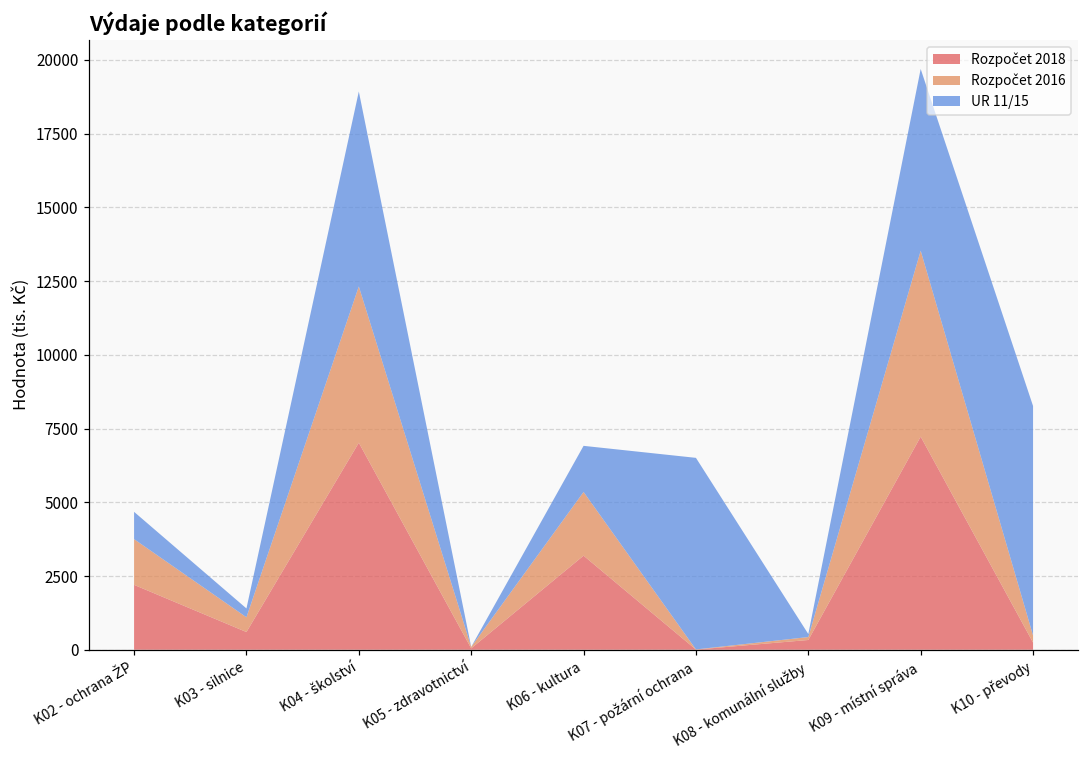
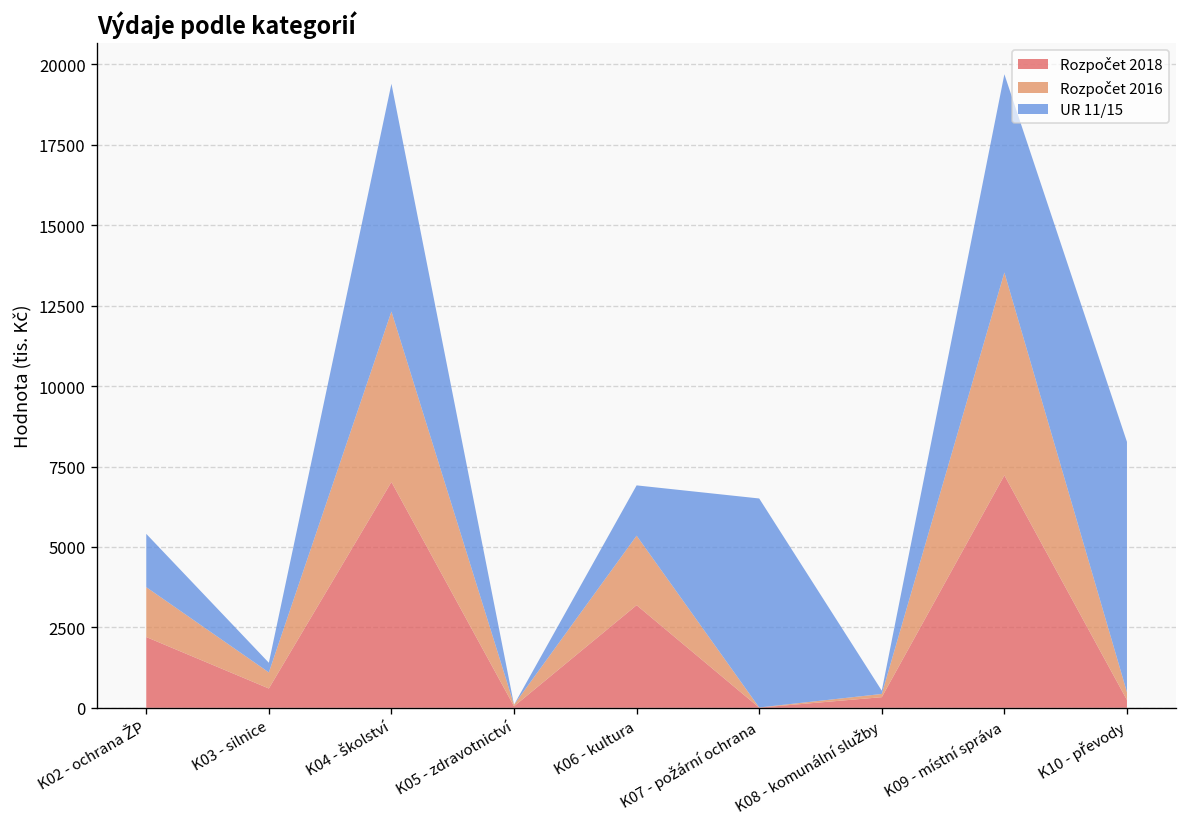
UR 11/15, K02 - ochrana ŽP: 900 -> 1700
UR 11/15, K04 - školství: 6600 -> 7100
